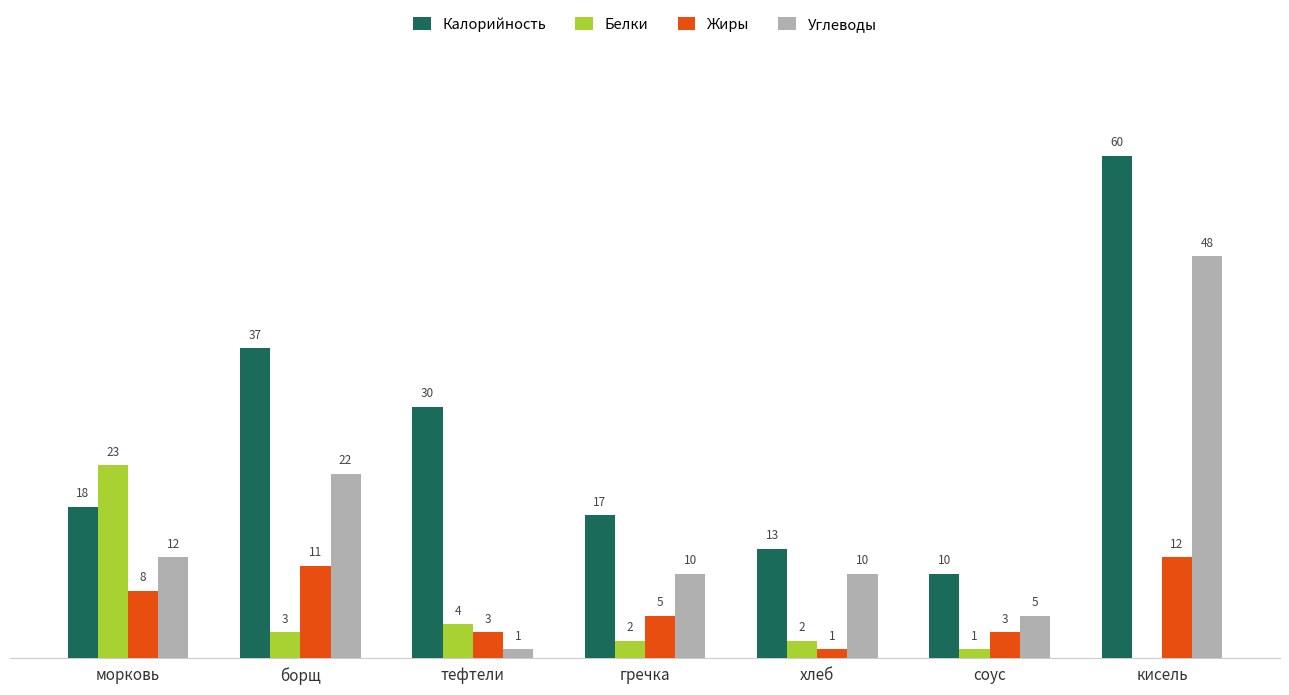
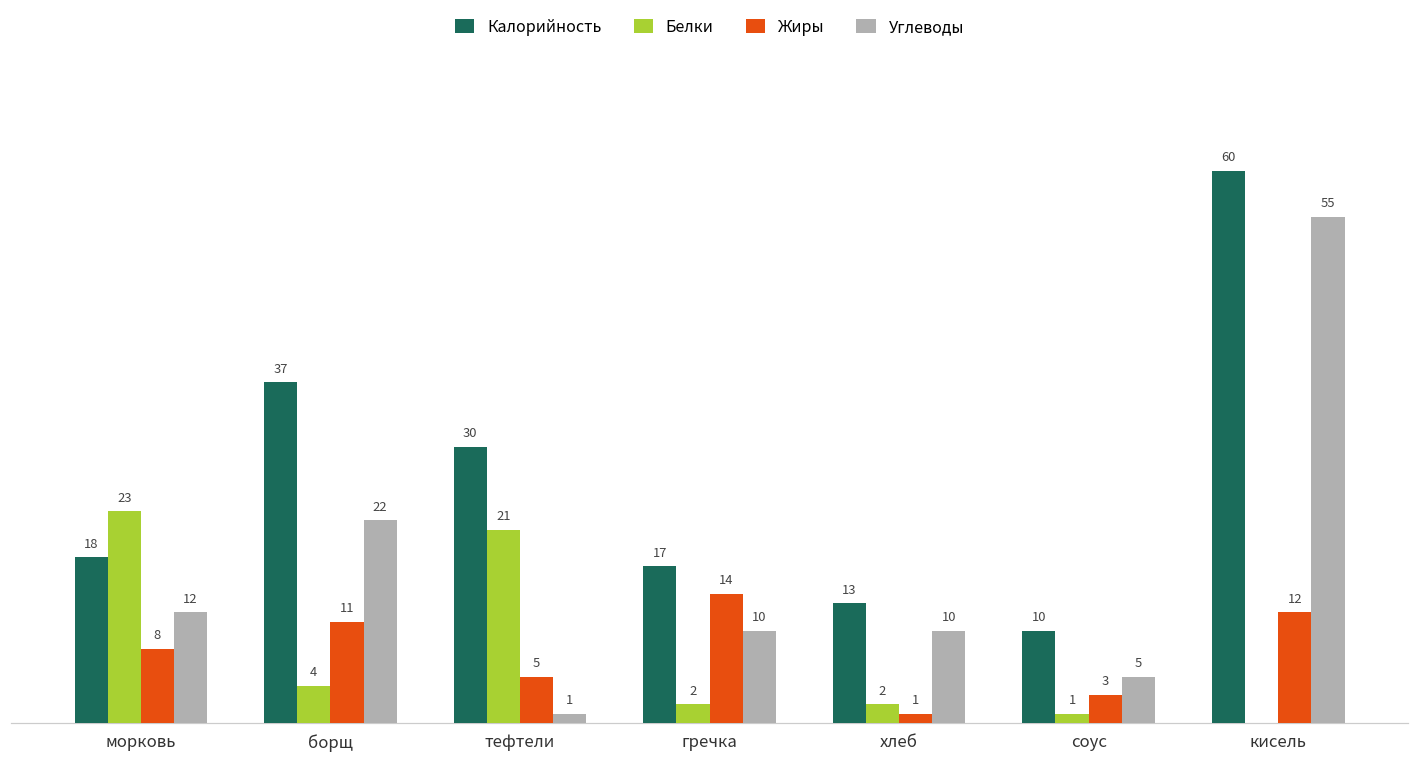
Белки, борщ: 3 -> 4
Белки, тефтели: 4 -> 21
Жиры, тефтели: 3 -> 5
Жиры, гречка: 5 -> 14
Углеводы, кисель: 48 -> 55
